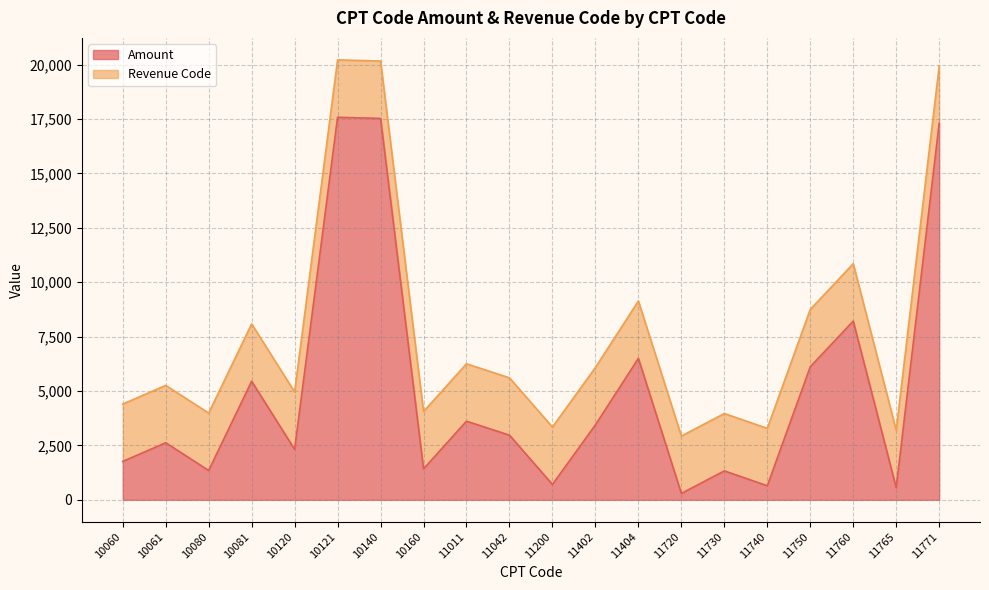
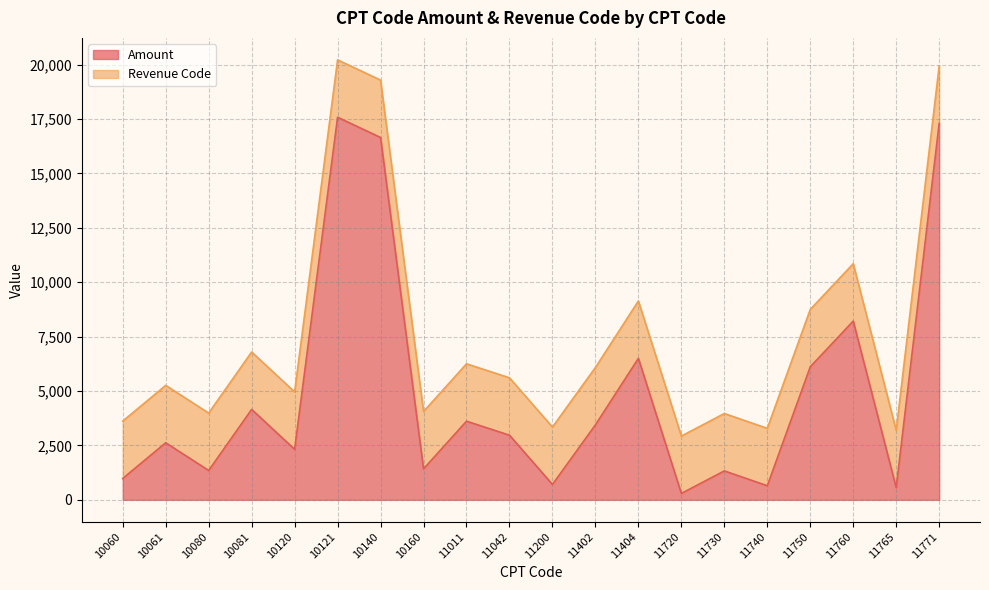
Amount, 10060: 1,800 -> 1,000
Amount, 10081: 5,400 -> 4,200
Amount, 10140: 17,500 -> 16,600
